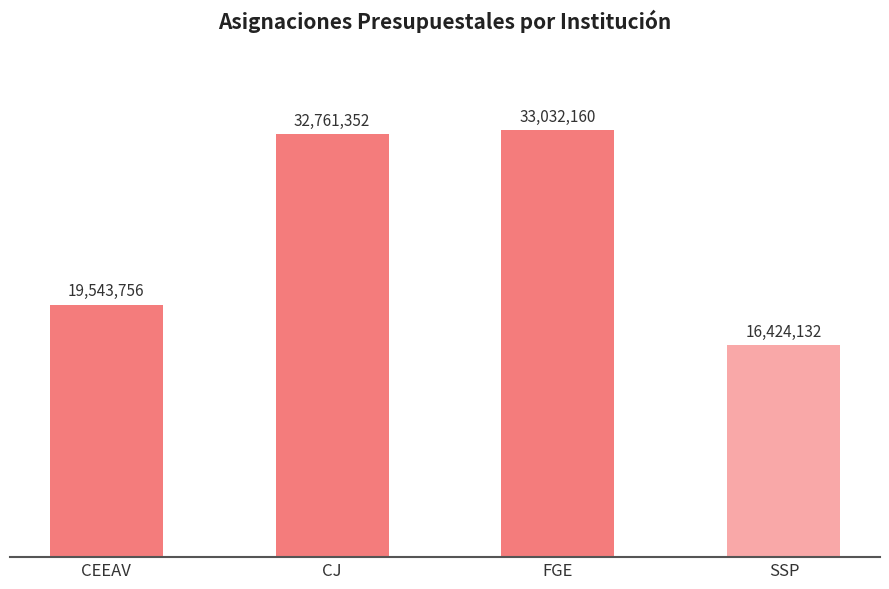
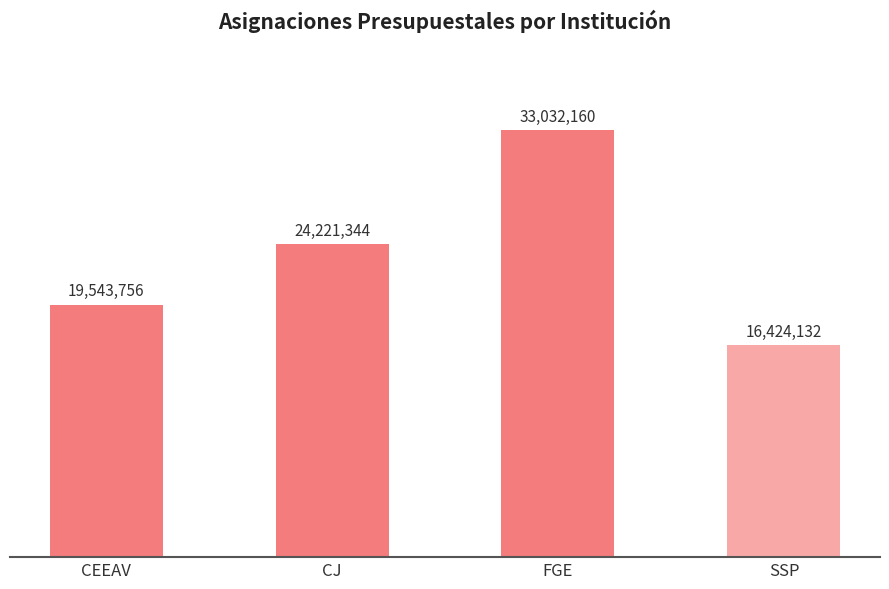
CJ: 32,761,352 -> 24,221,344
